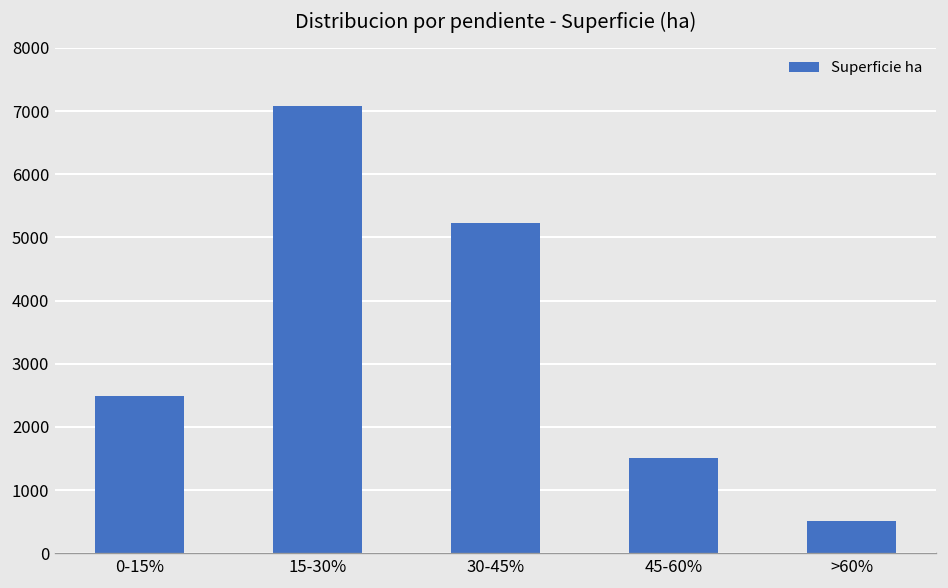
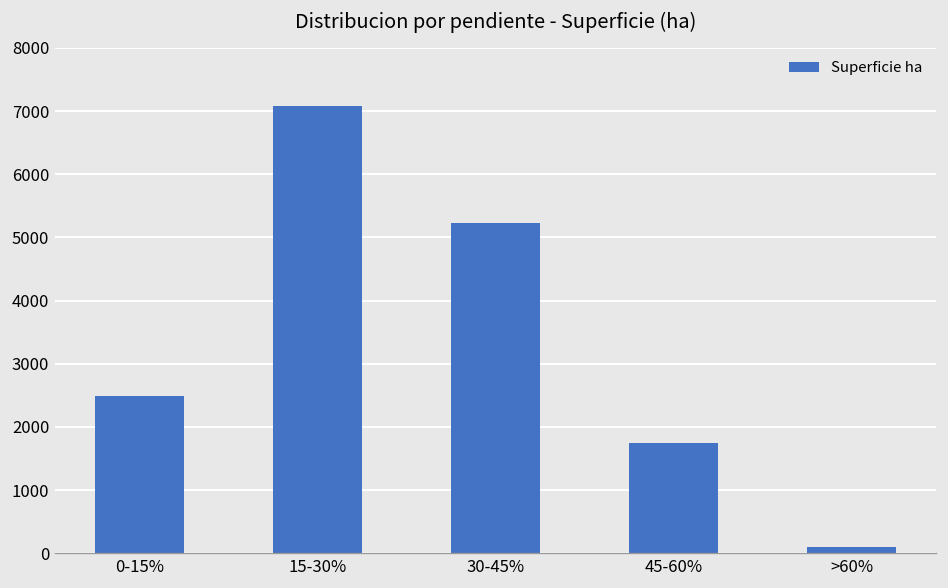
45-60%: 1500 -> 1700
>60%: 500 -> 100
